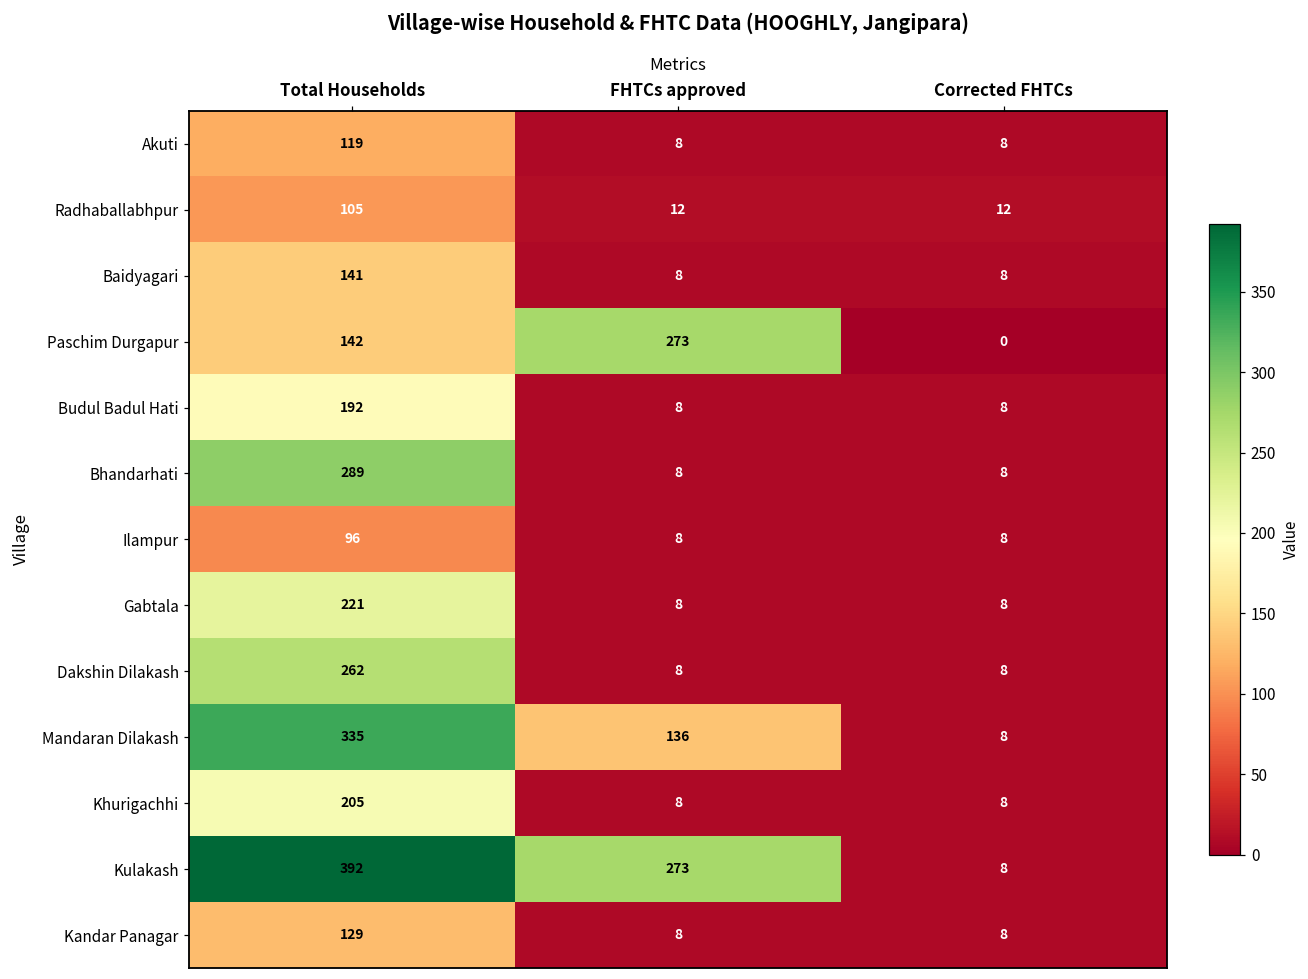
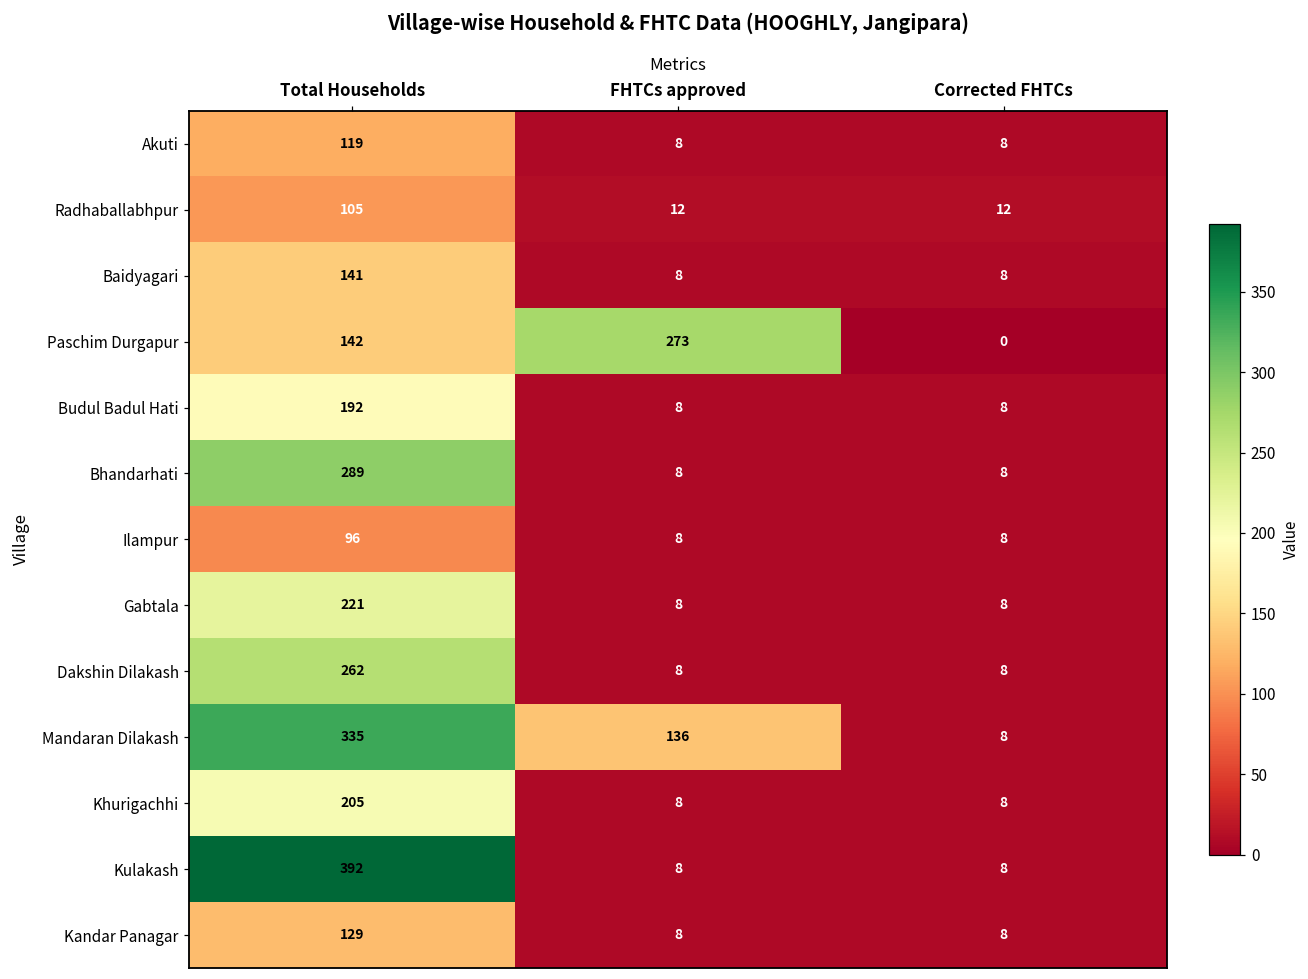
Kulakash, FHTCs approved: 273 -> 8
